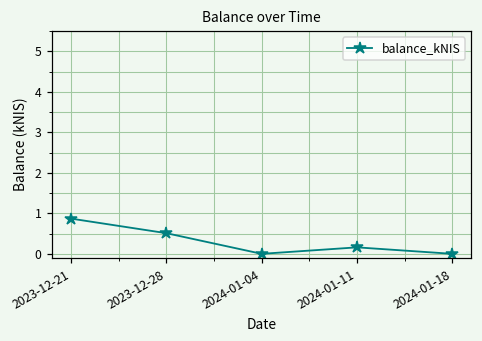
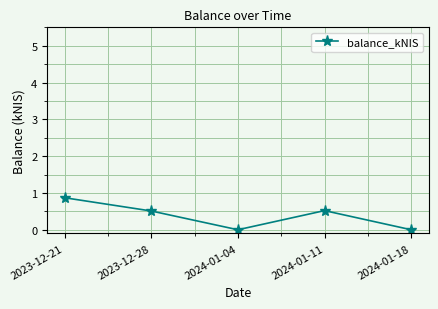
2024-01-11: 0.2 -> 0.5
